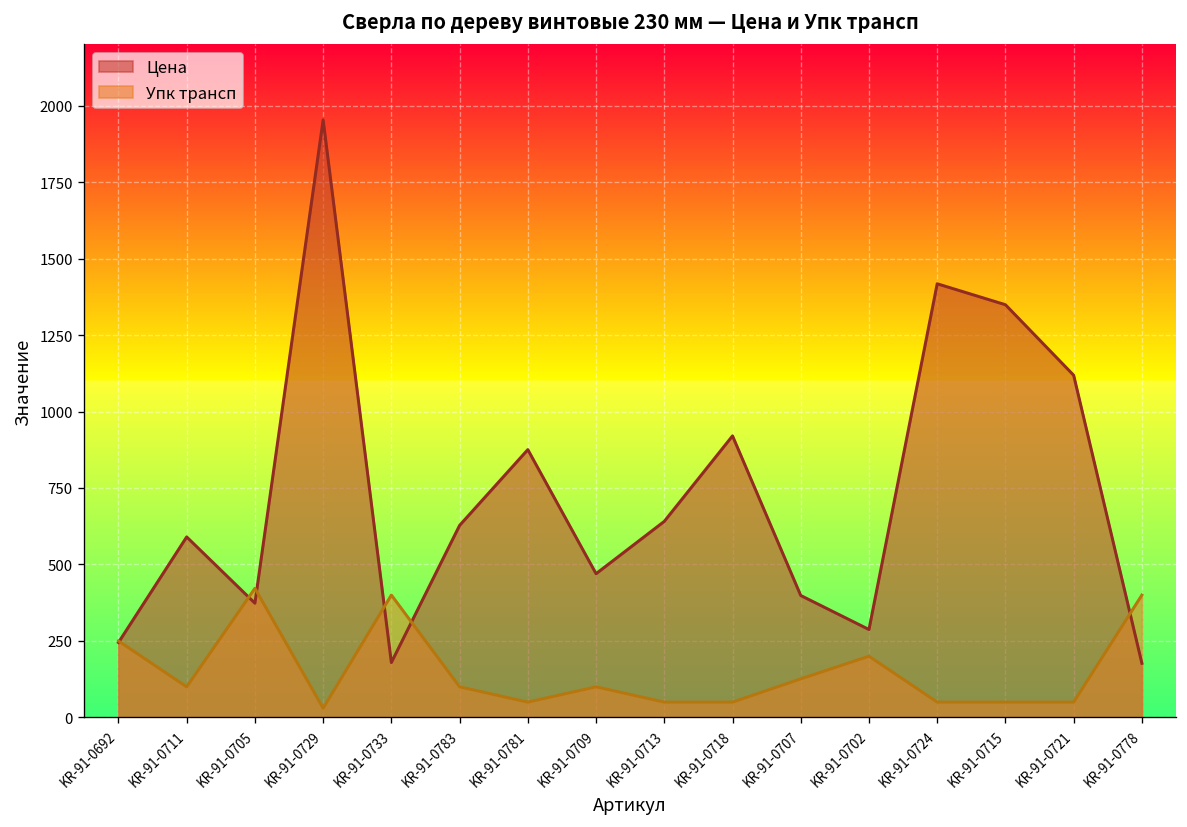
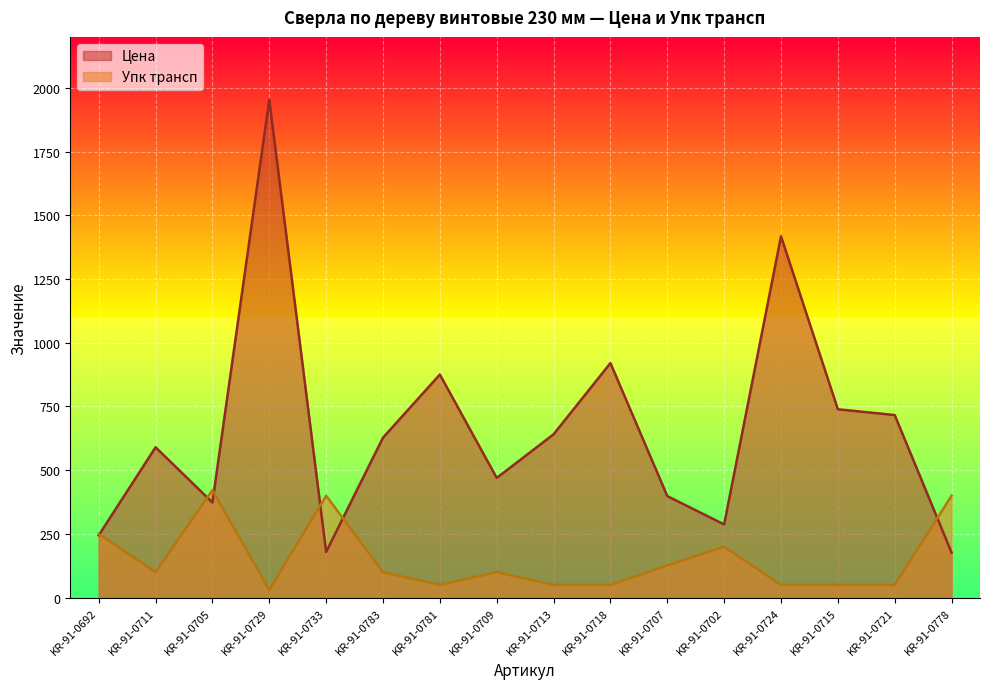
Цена, KR-91-0715: 1350 -> 740
Цена, KR-91-0721: 1120 -> 720
